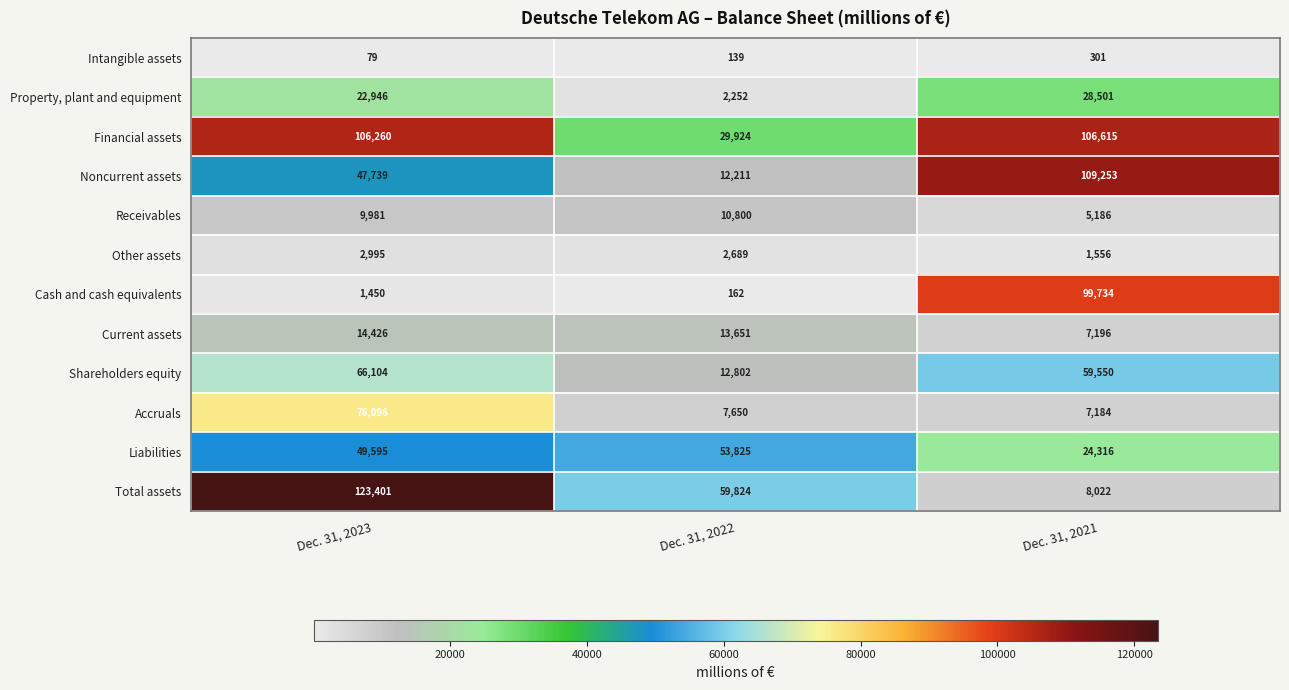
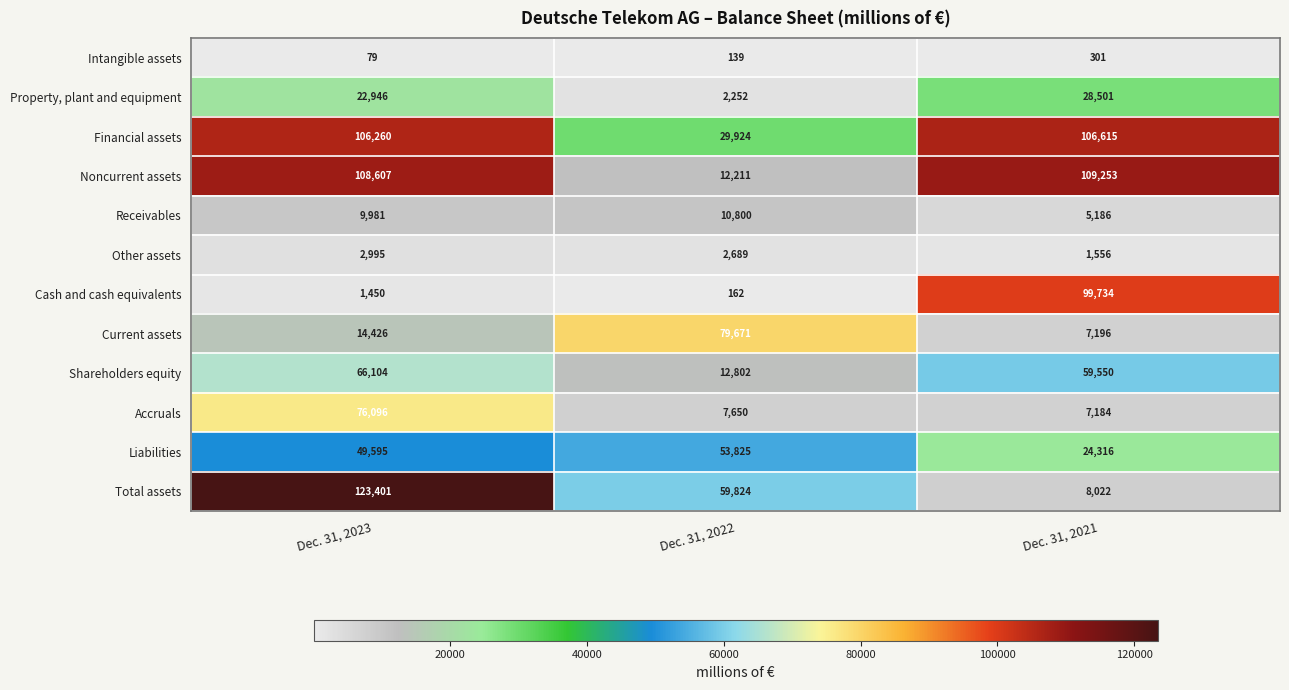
Noncurrent assets, Dec. 31, 2023: 47,739 -> 108,607
Current assets, Dec. 31, 2022: 13,651 -> 79,671
